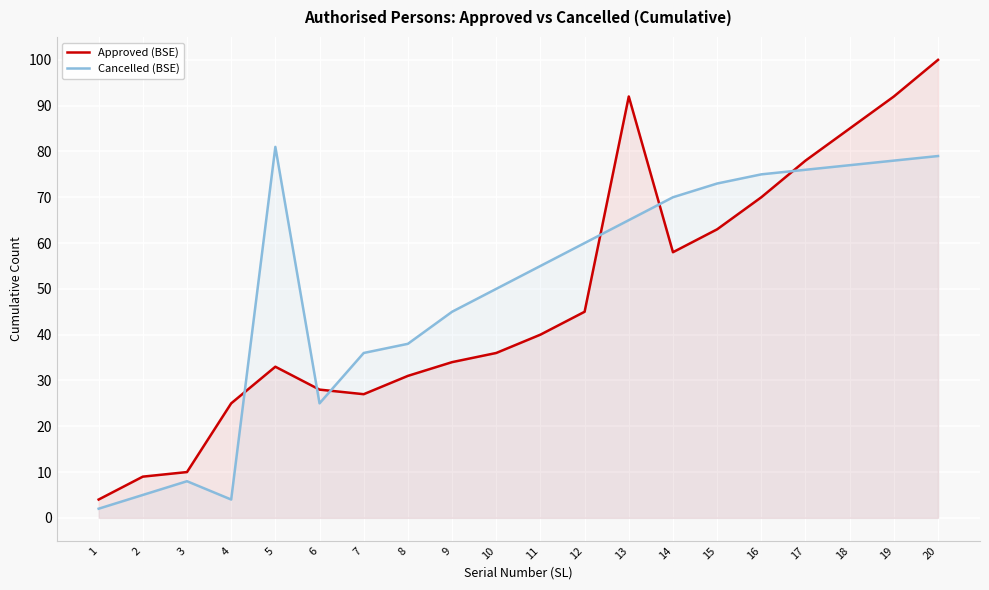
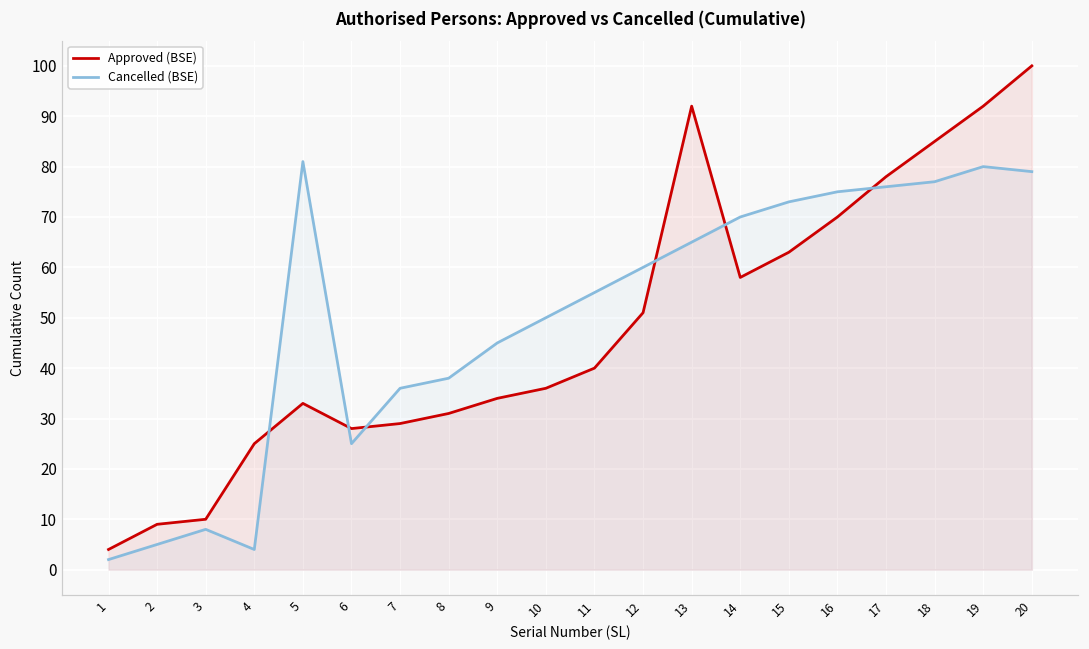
Approved (BSE), 7: 27 -> 29
Approved (BSE), 12: 45 -> 51
Cancelled (BSE), 19: 78 -> 80
